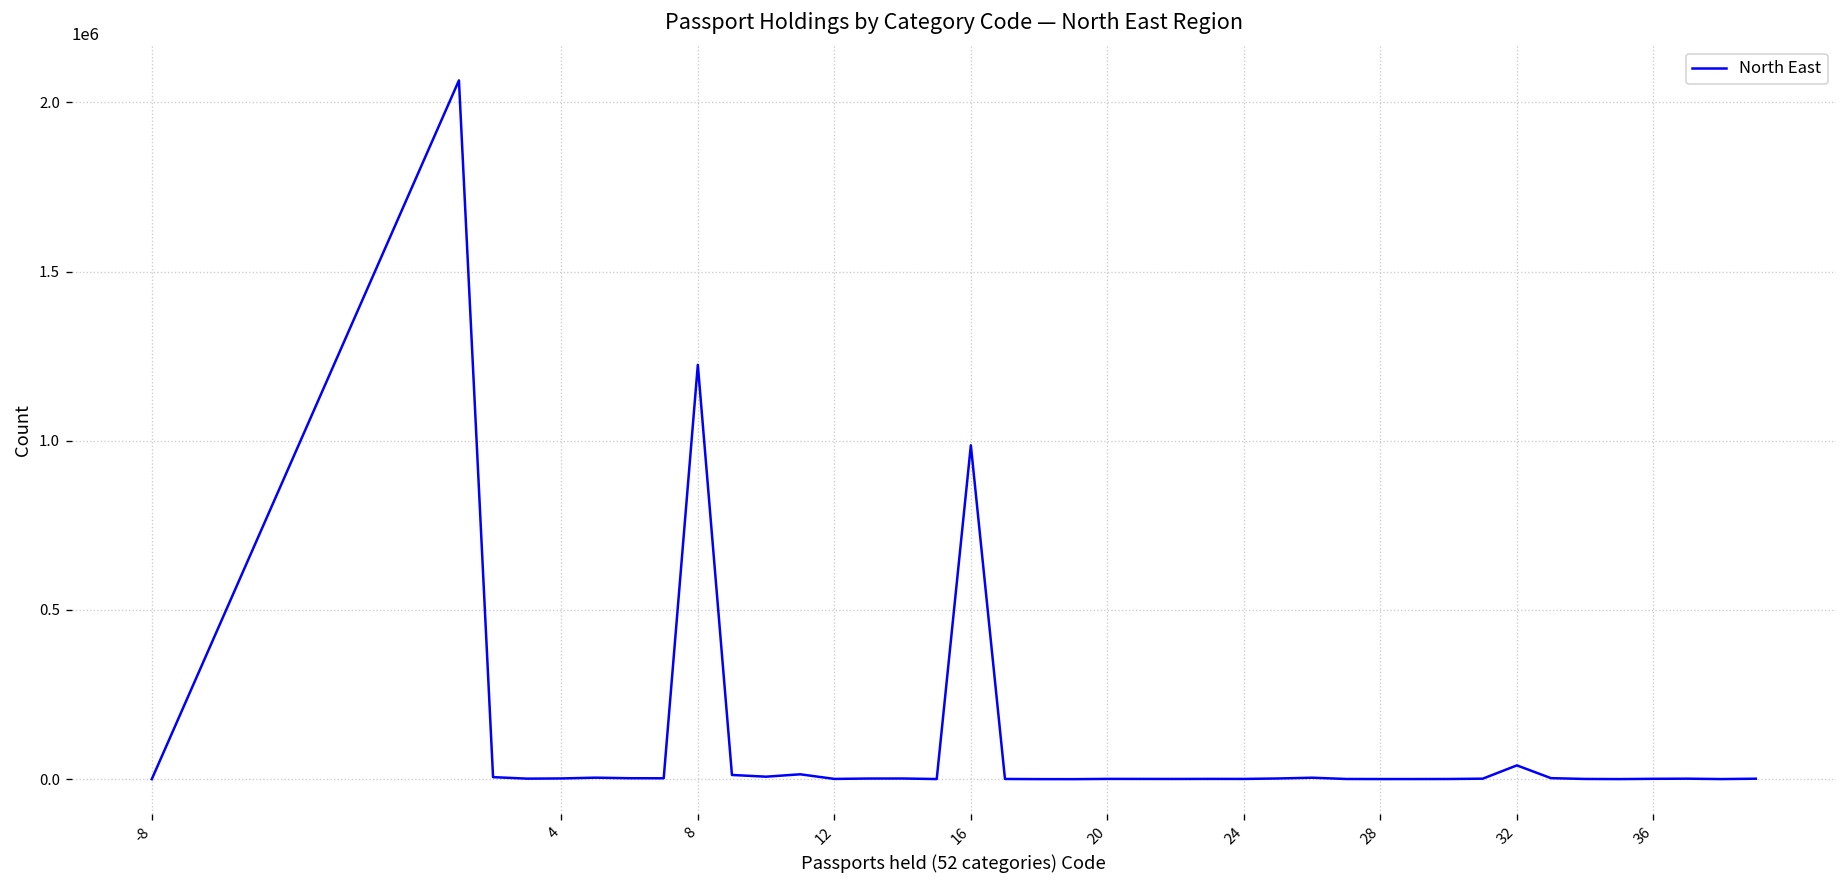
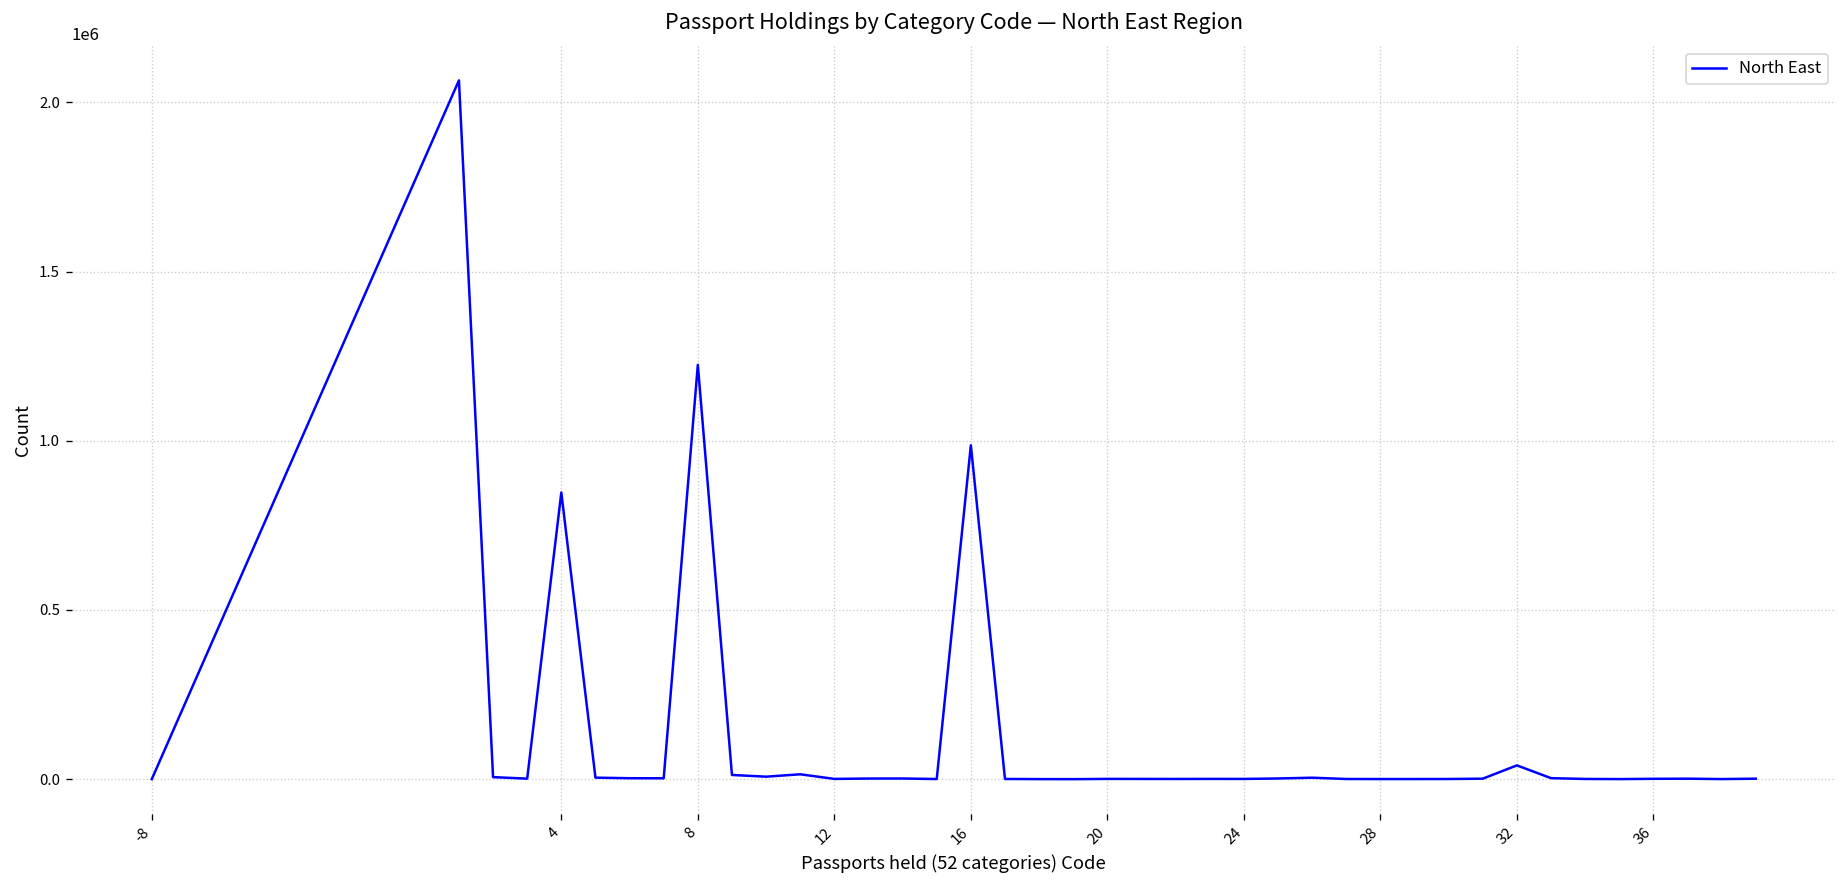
4: 0 -> 850000
